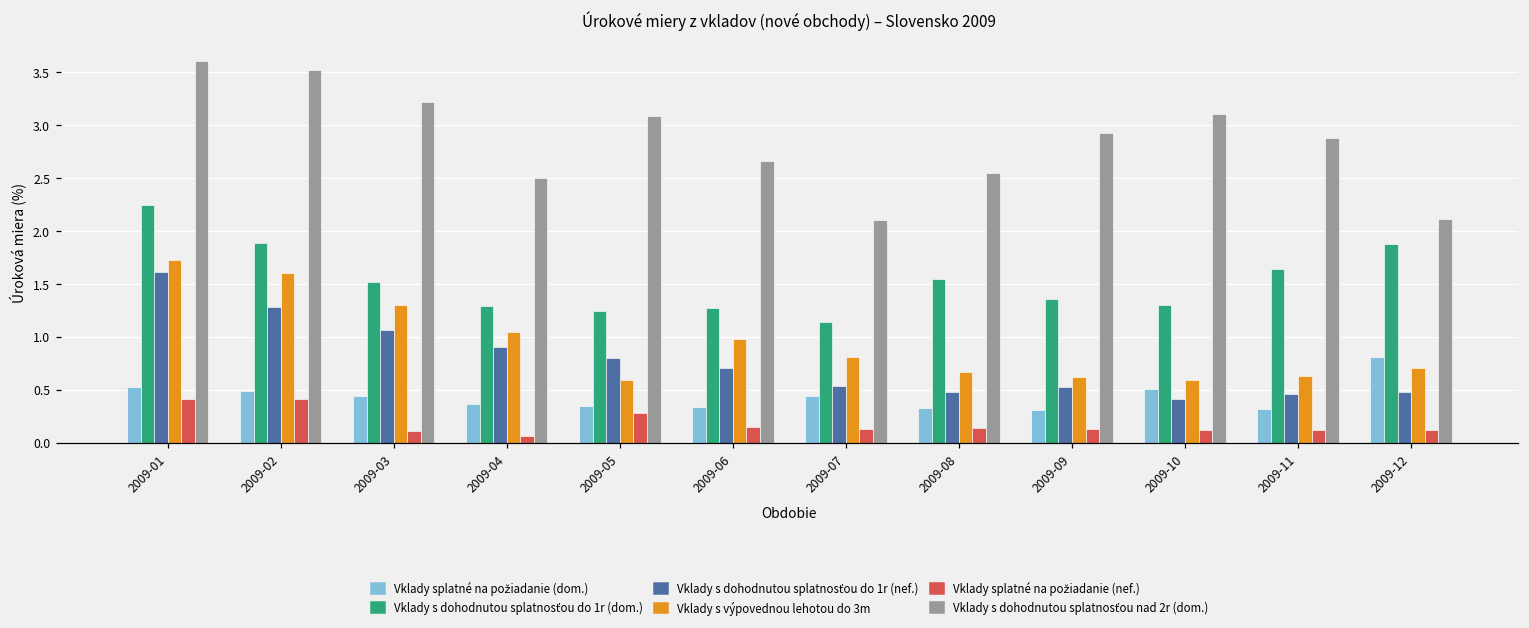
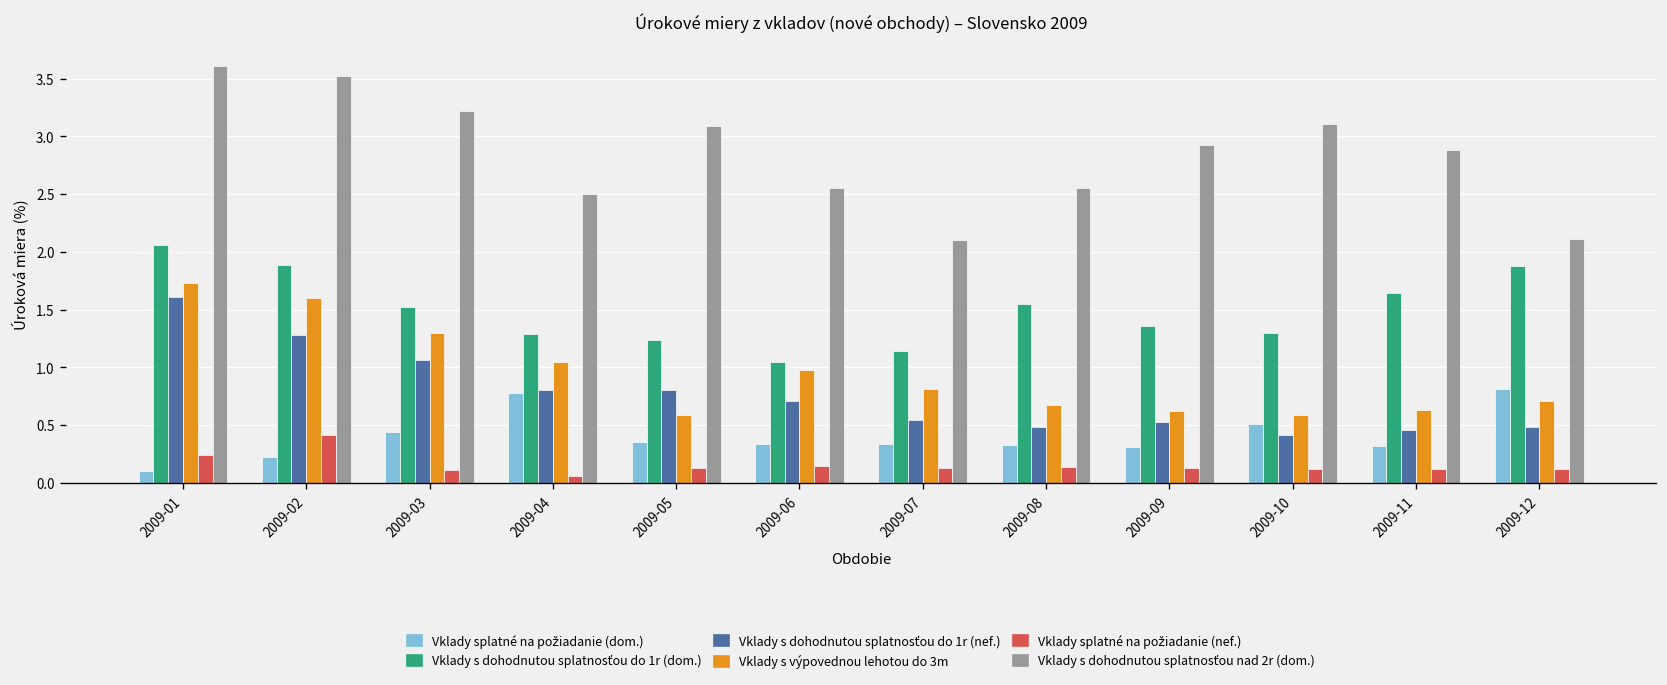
Vklady splatné na požiadanie (dom.), 2009-01: 0.5 -> 0.1
Vklady s dohodnutou splatnosťou do 1r (dom.), 2009-01: 2.3 -> 2.1
Vklady splatné na požiadanie (nef.), 2009-01: 0.4 -> 0.2
Vklady splatné na požiadanie (dom.), 2009-02: 0.5 -> 0.2
Vklady splatné na požiadanie (dom.), 2009-04: 0.4 -> 0.8
Vklady s dohodnutou splatnosťou do 1r (nef.), 2009-04: 0.9 -> 0.8
Vklady splatné na požiadanie (nef.), 2009-05: 0.3 -> 0.1
Vklady s dohodnutou splatnosťou do 1r (dom.), 2009-06: 1.3 -> 1.1
Vklady s dohodnutou splatnosťou nad 2r (dom.), 2009-06: 2.7 -> 2.6
Vklady splatné na požiadanie (dom.), 2009-07: 0.4 -> 0.3
